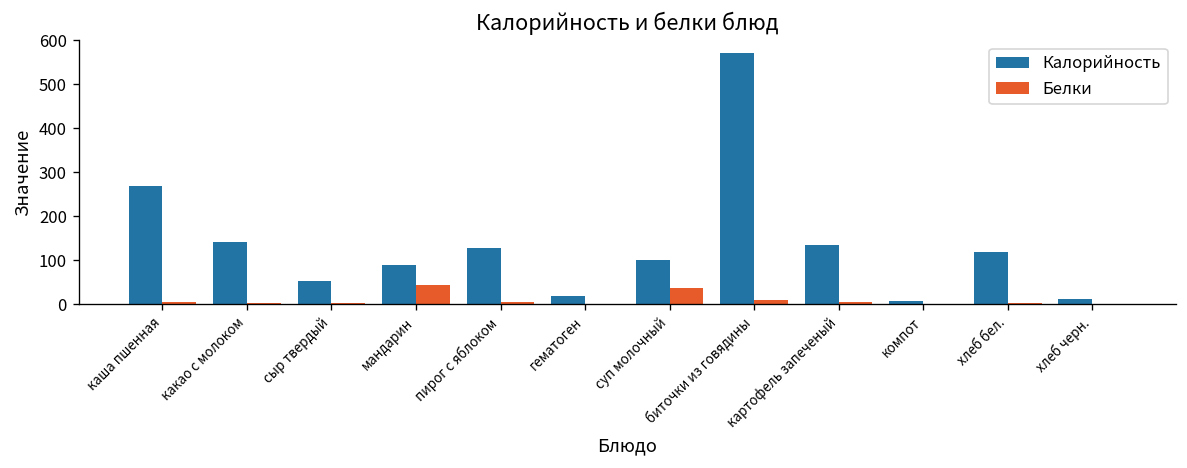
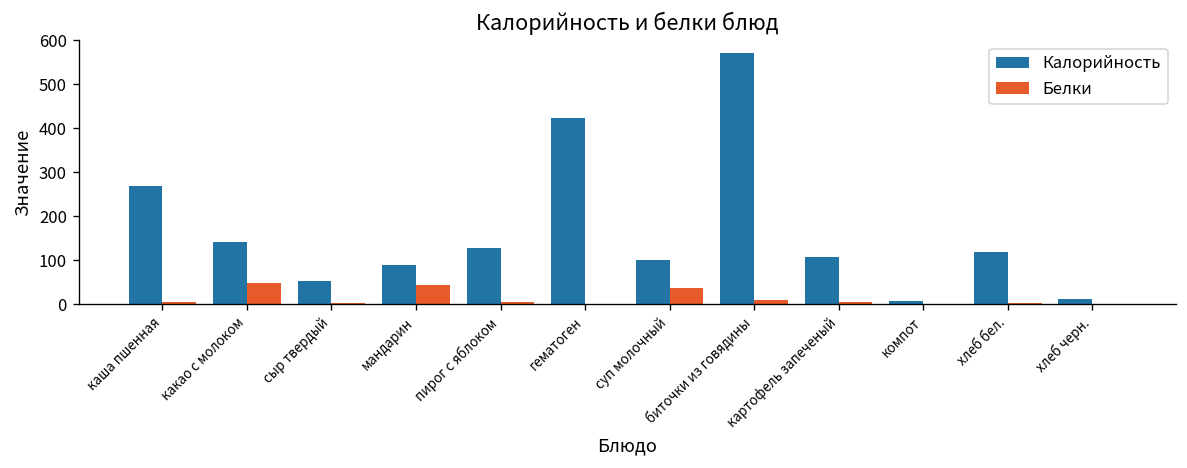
Белки, какао с молоком: 0 -> 50
Калорийность, гематоген: 20 -> 420
Калорийность, картофель запеченый: 140 -> 110
